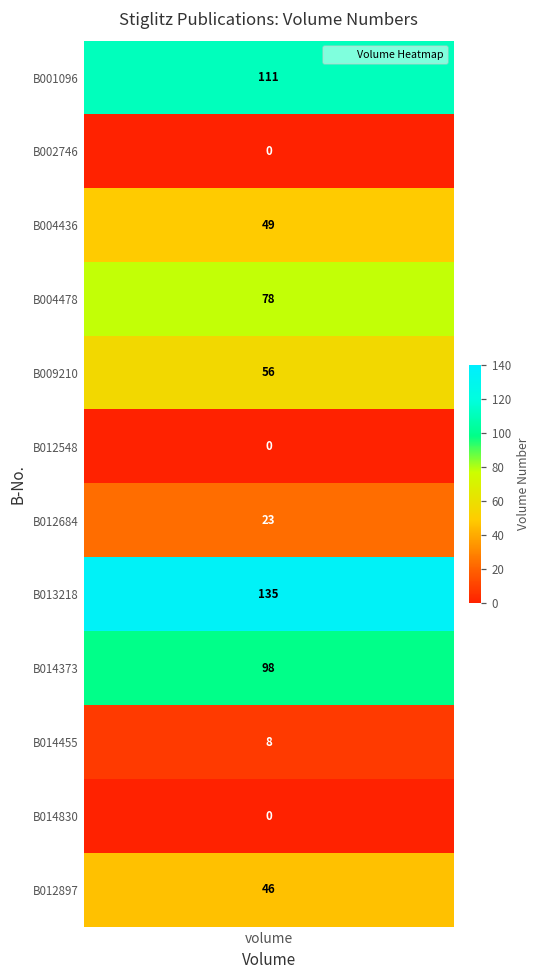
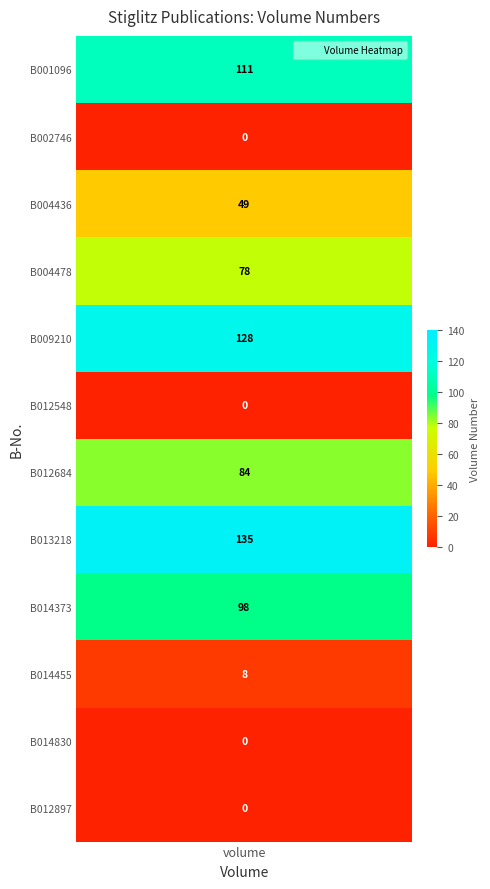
B009210, volume: 56 -> 128
B012684, volume: 23 -> 84
B012897, volume: 46 -> 0
